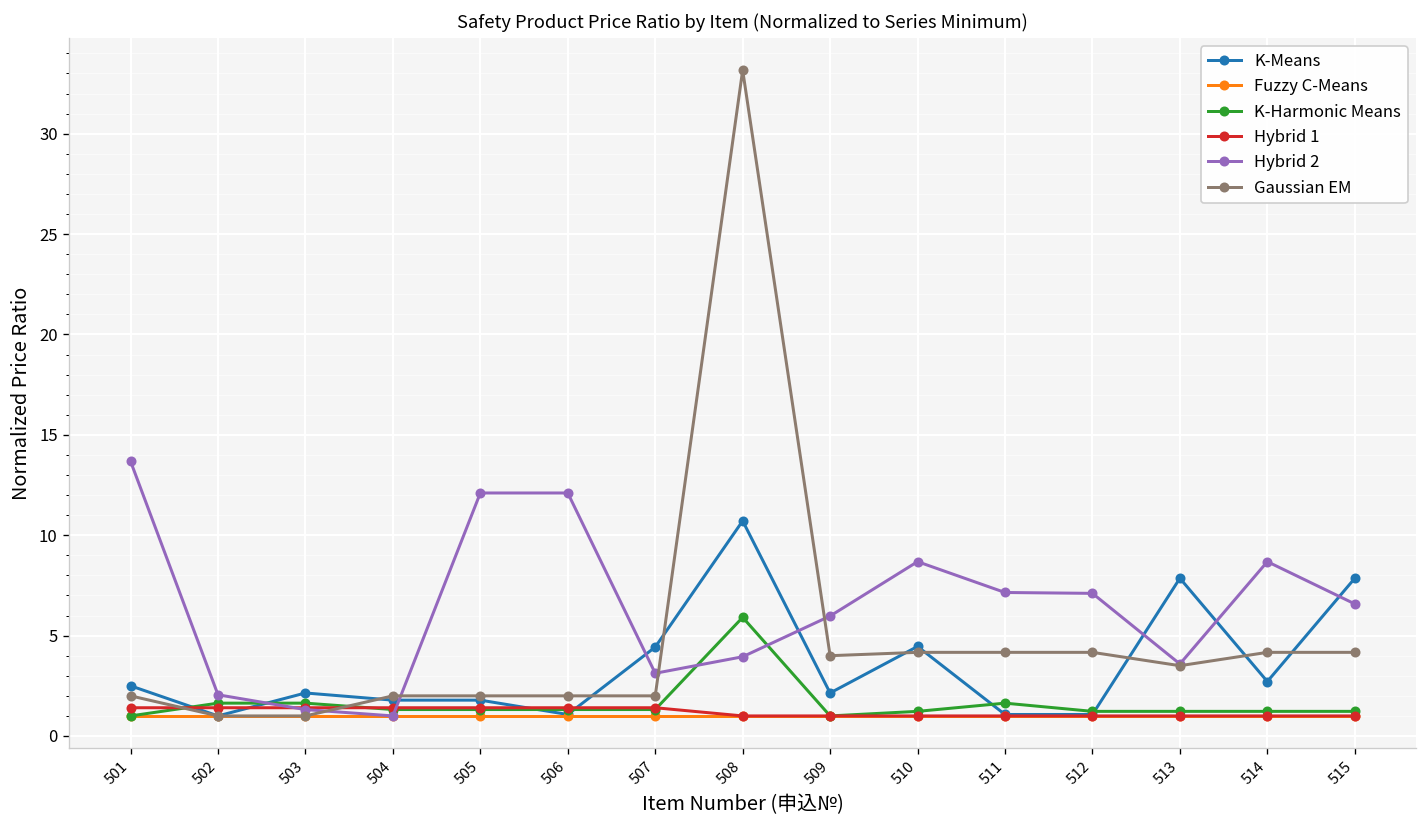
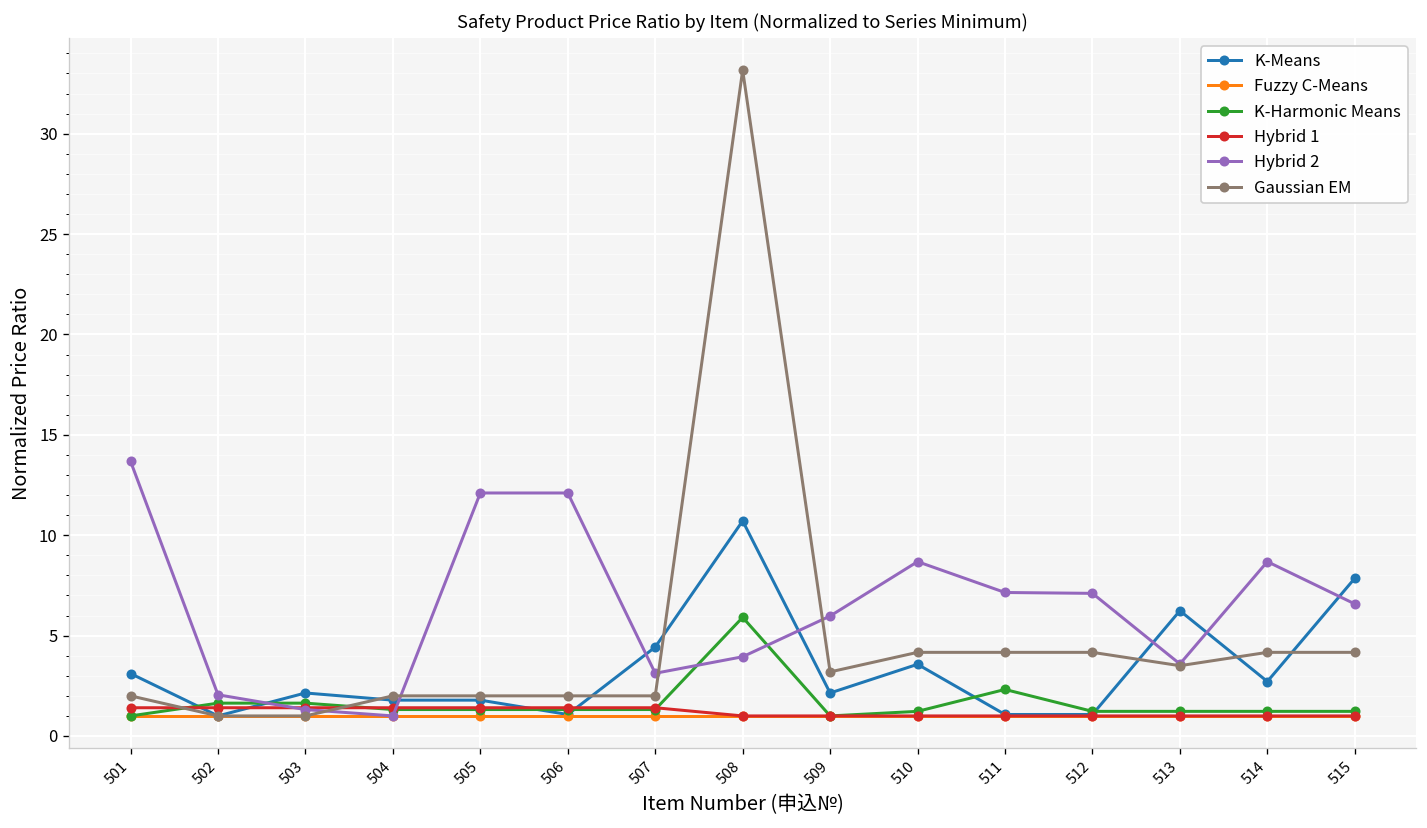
K-Means, 501: 2.5 -> 3.1
Gaussian EM, 509: 4.0 -> 3.2
K-Means, 510: 4.5 -> 3.6
K-Harmonic Means, 511: 1.6 -> 2.3
K-Means, 513: 7.9 -> 6.2
